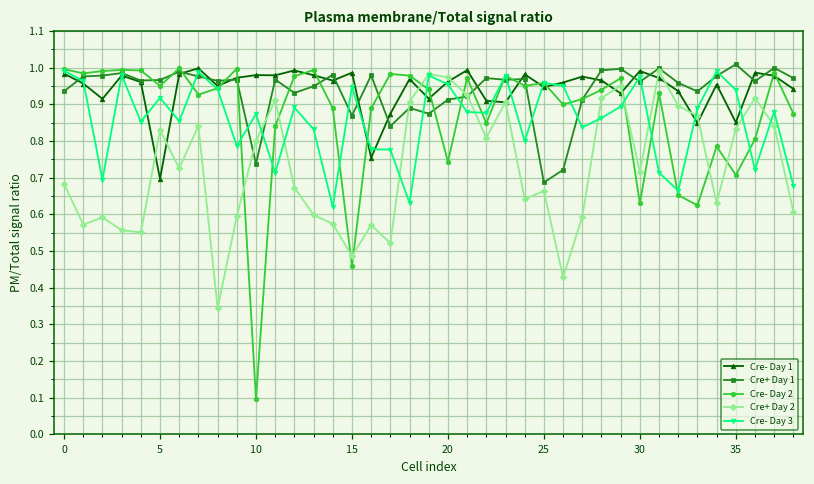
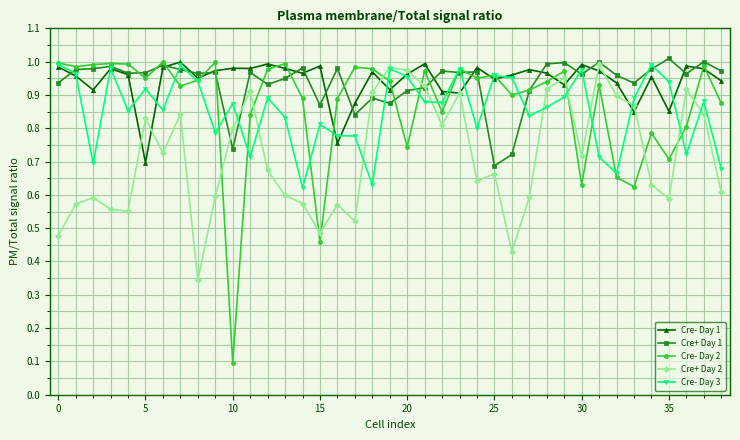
Cre+ Day 2, 0: 0.68 -> 0.48
Cre- Day 3, 15: 0.95 -> 0.81
Cre+ Day 2, 35: 0.83 -> 0.59
